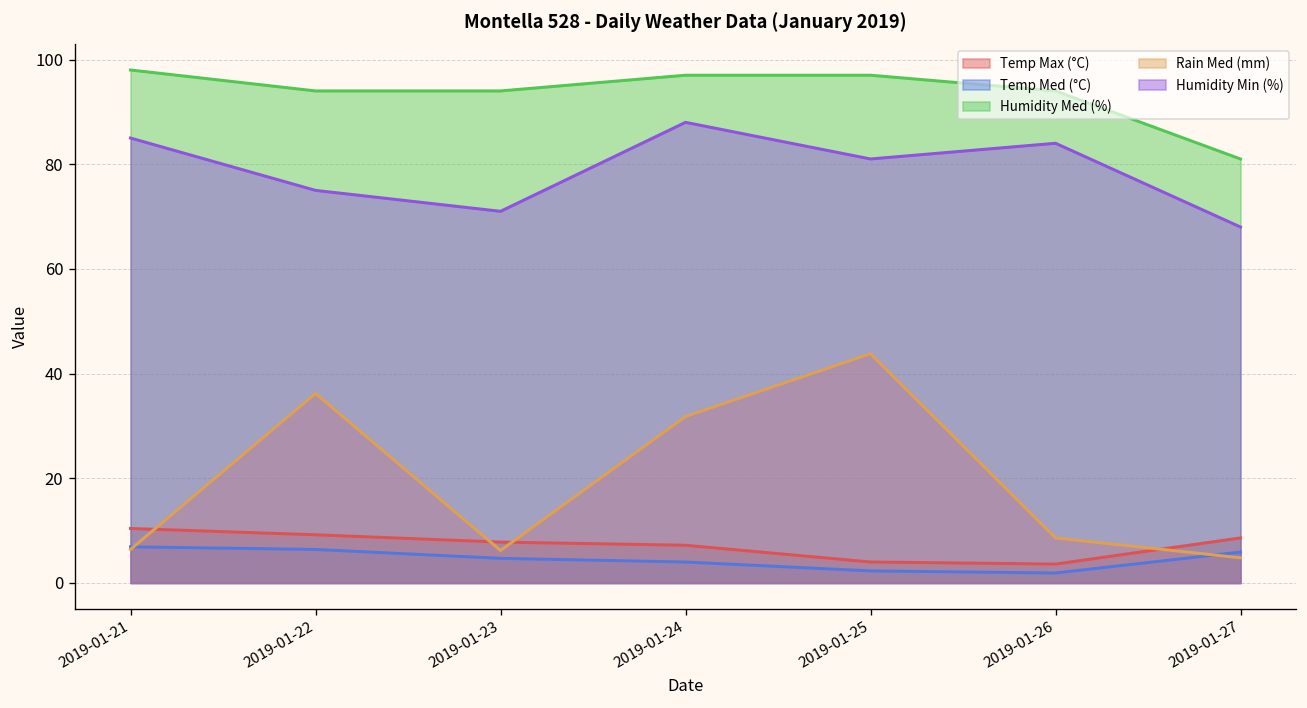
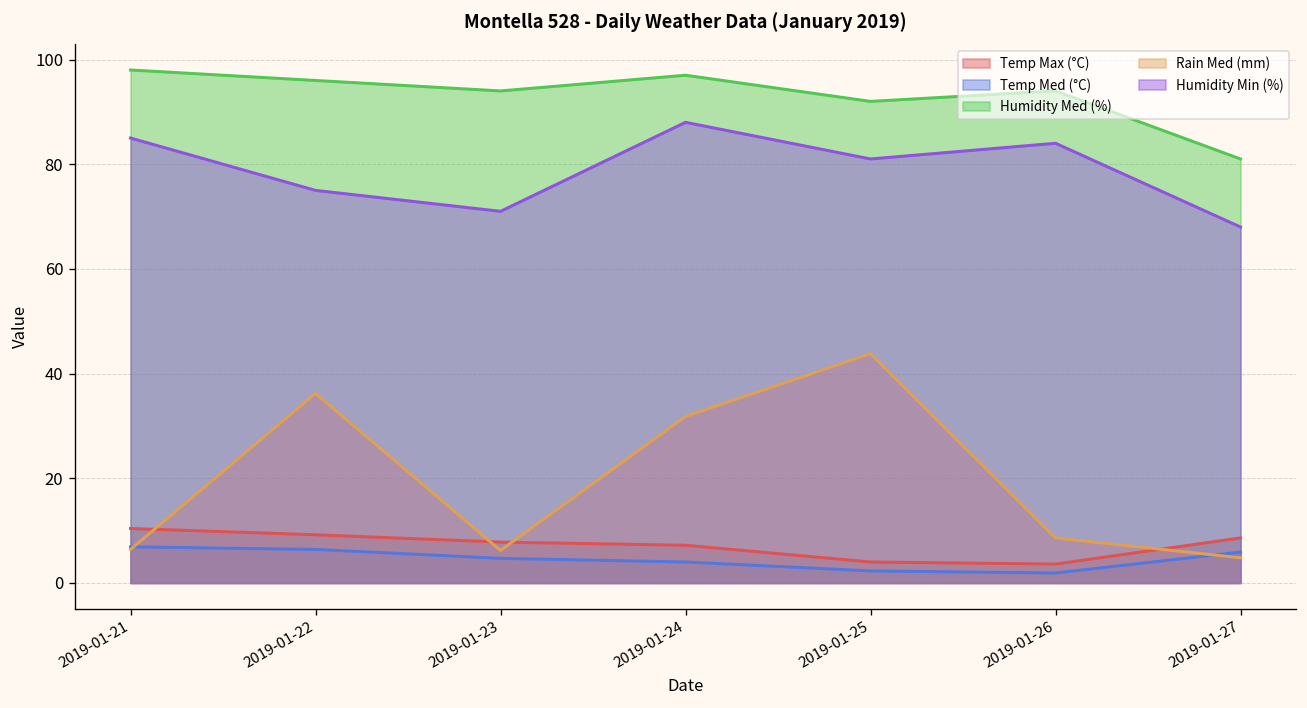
Humidity Med (%), 2019-01-22: 94 -> 96
Humidity Med (%), 2019-01-25: 97 -> 92
